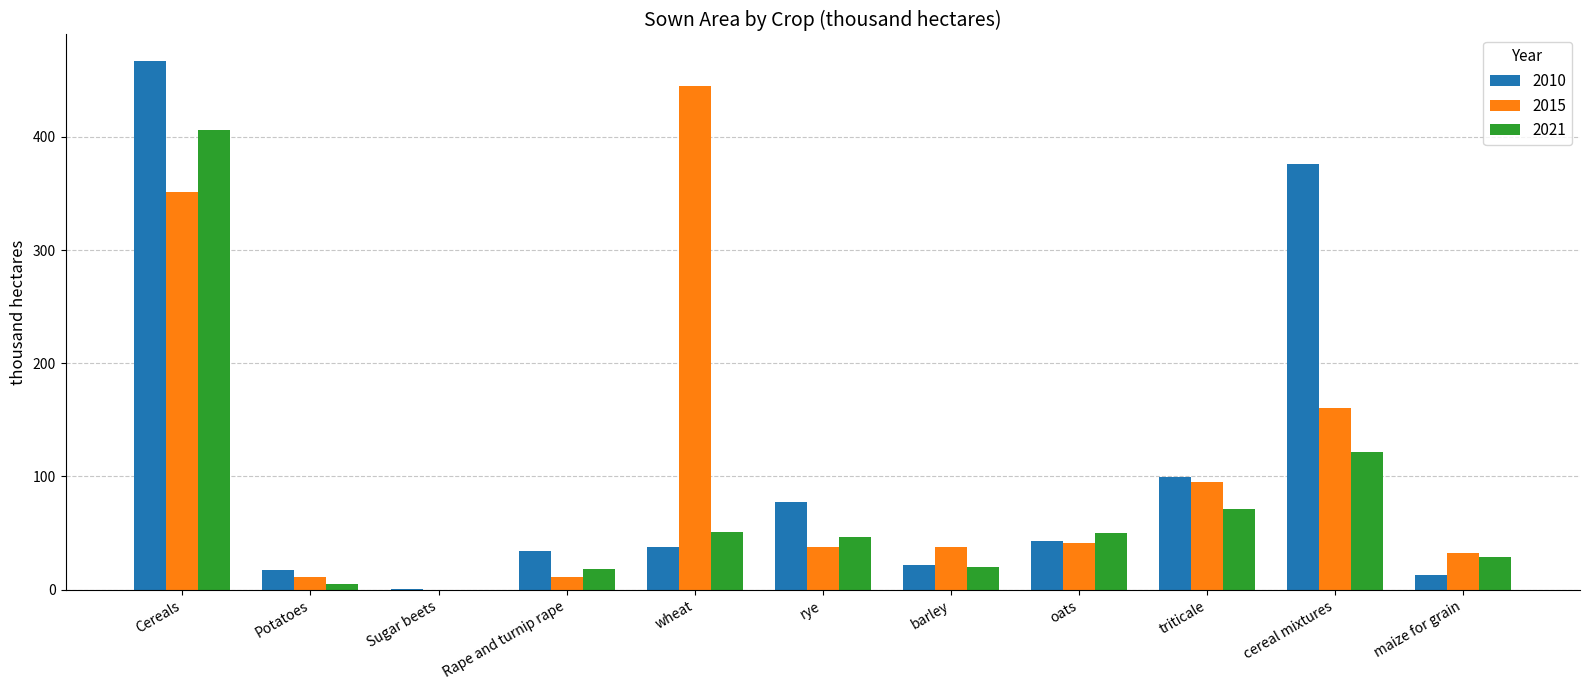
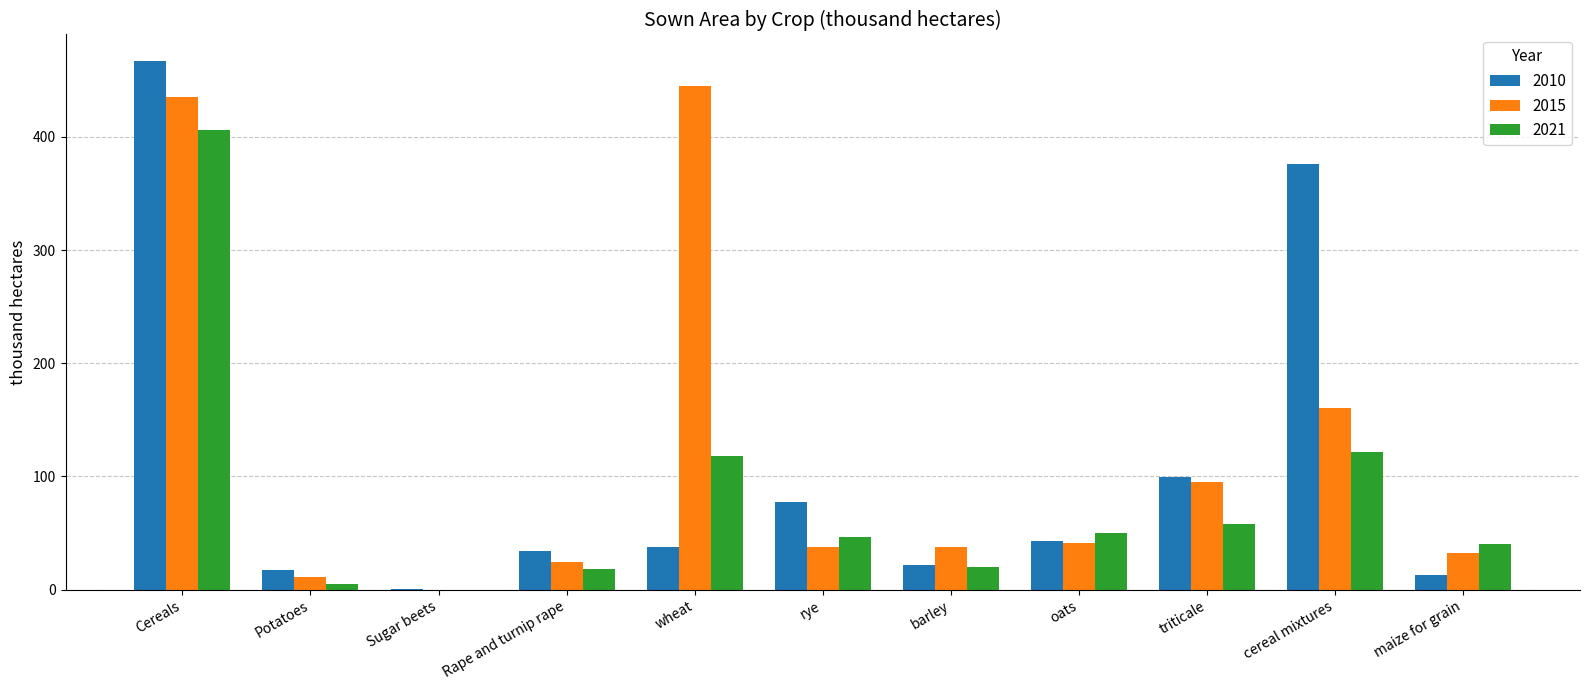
2015, Cereals: 351 -> 435
2015, Rape and turnip rape: 11 -> 25
2021, wheat: 51 -> 118
2021, triticale: 71 -> 58
2021, maize for grain: 29 -> 41
